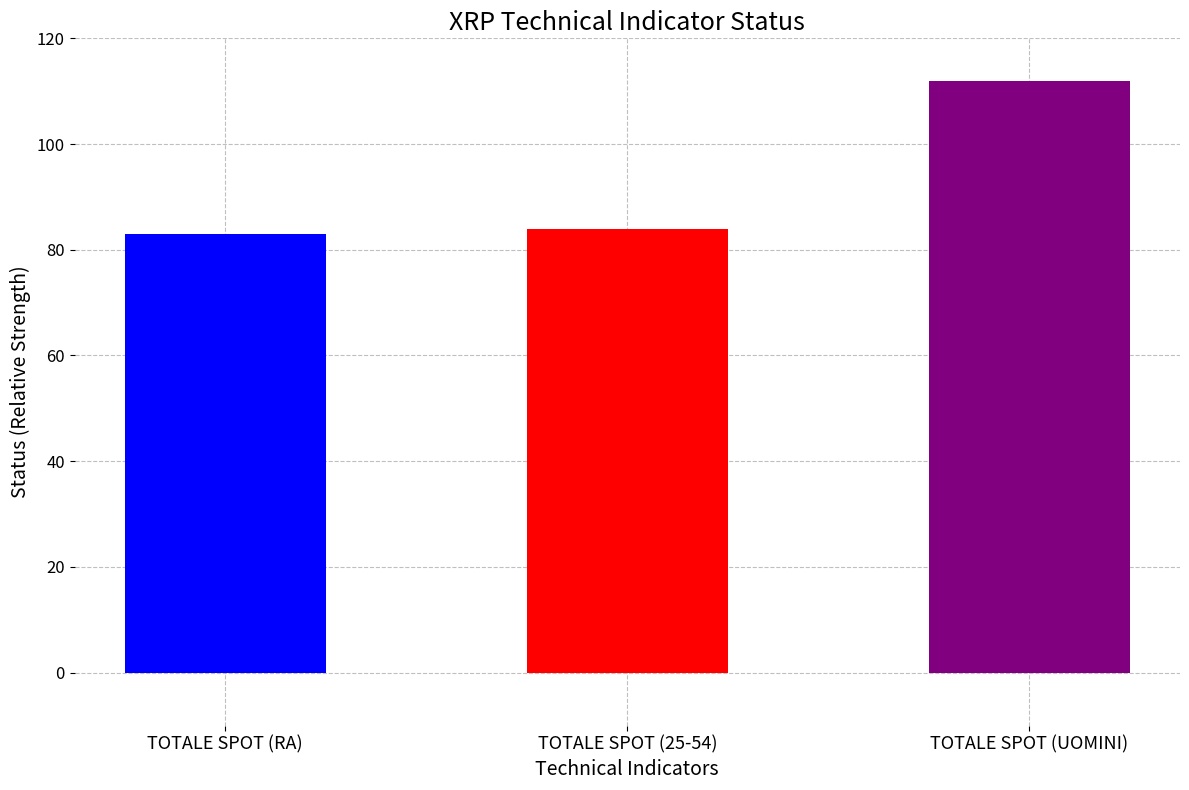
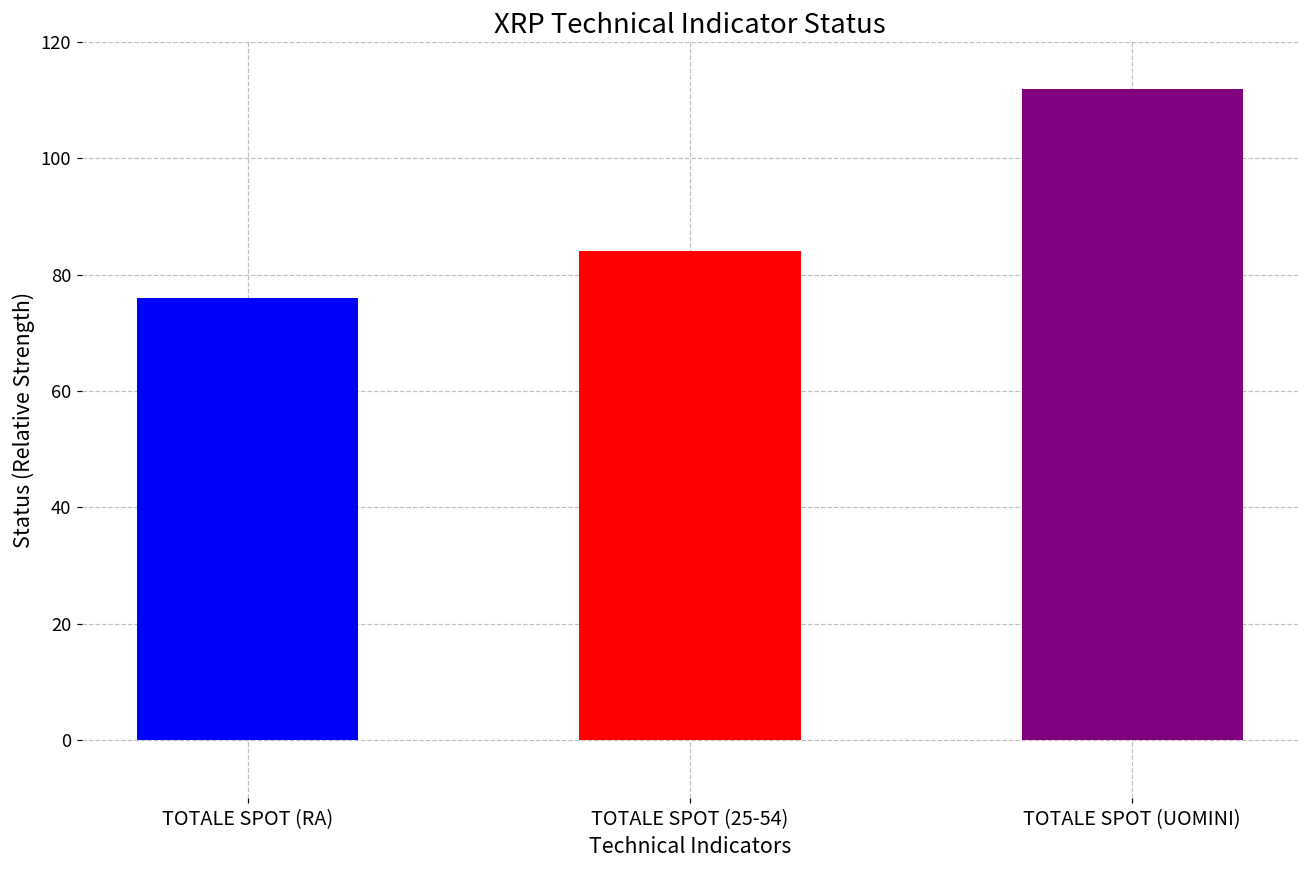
TOTALE SPOT (RA): 83 -> 76
